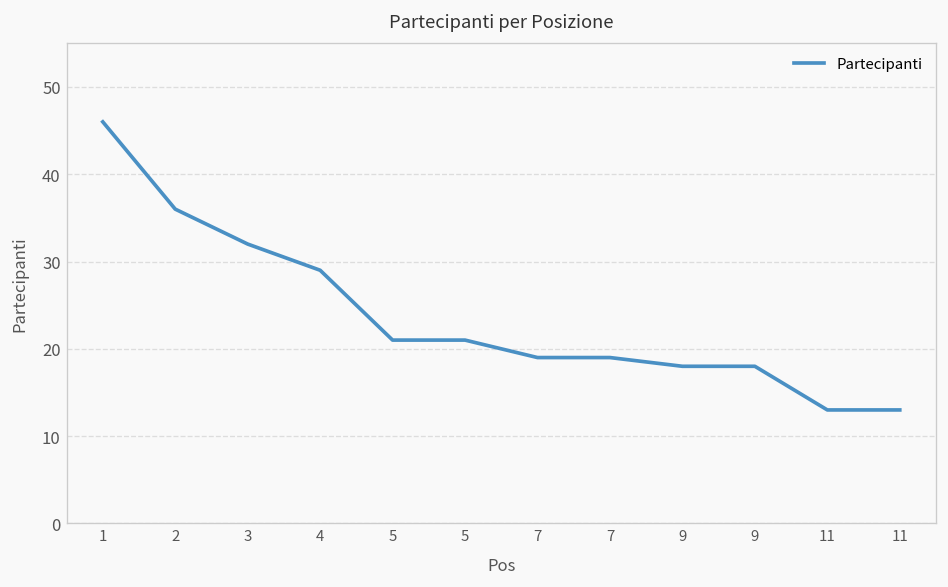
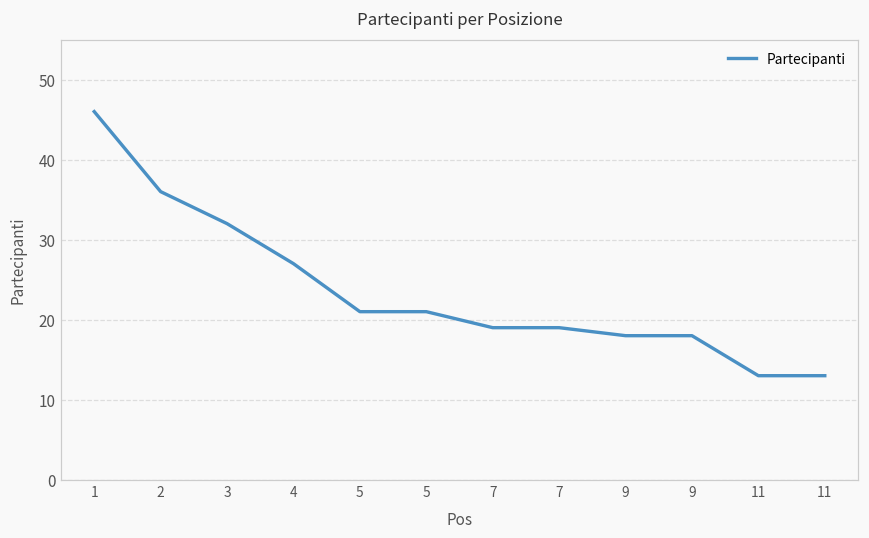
4: 29 -> 27
